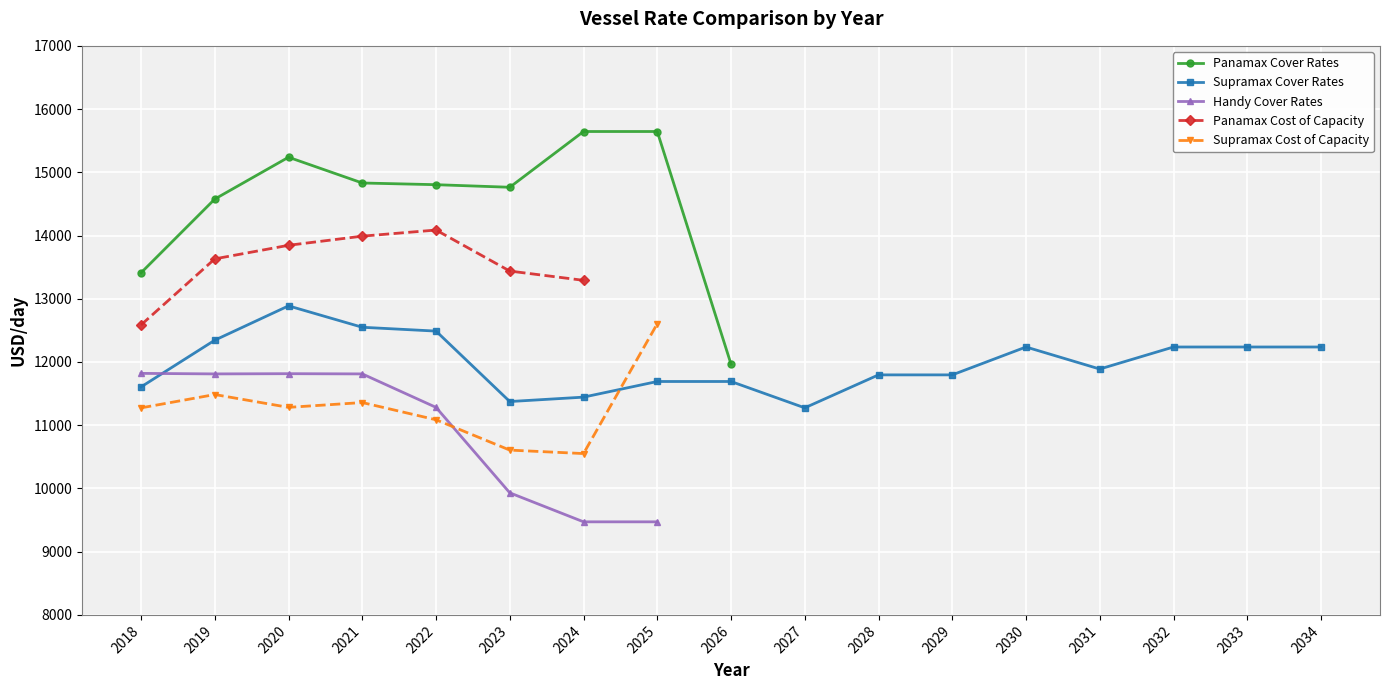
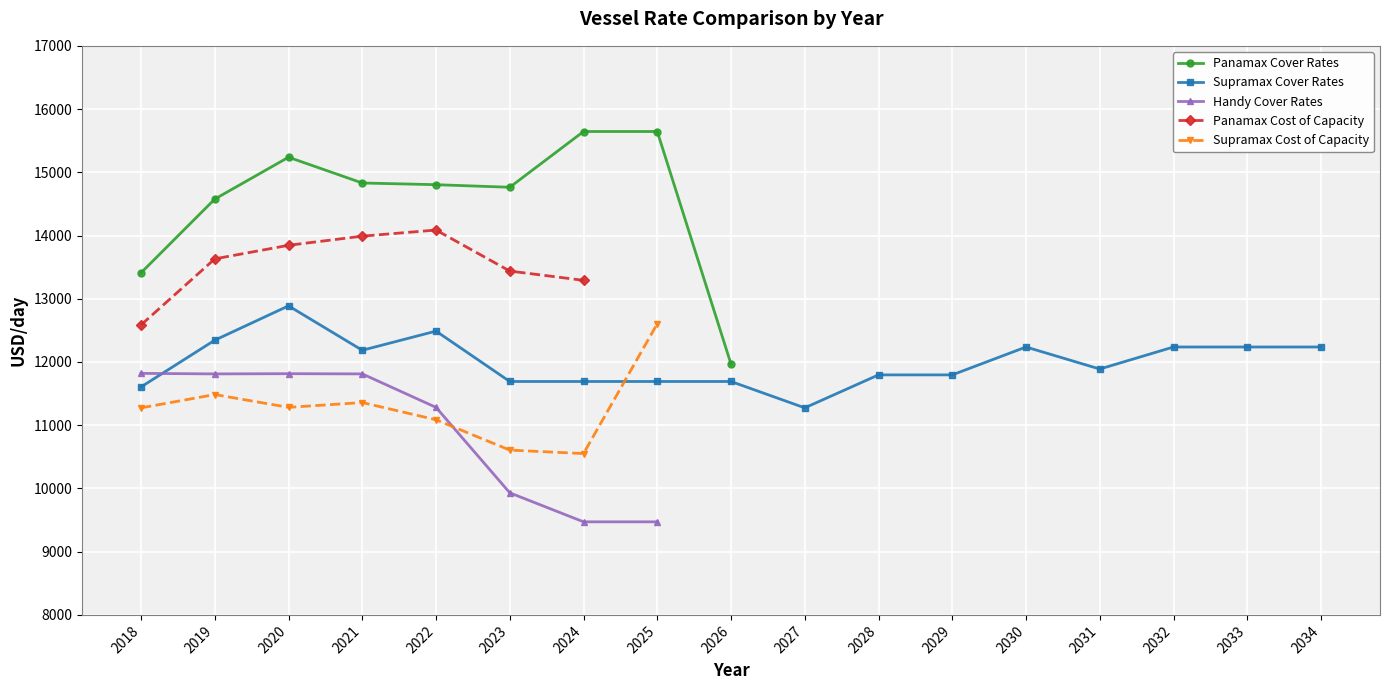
Supramax Cover Rates, 2021: 12500 -> 12200
Supramax Cover Rates, 2023: 11400 -> 11700
Supramax Cover Rates, 2024: 11400 -> 11700
